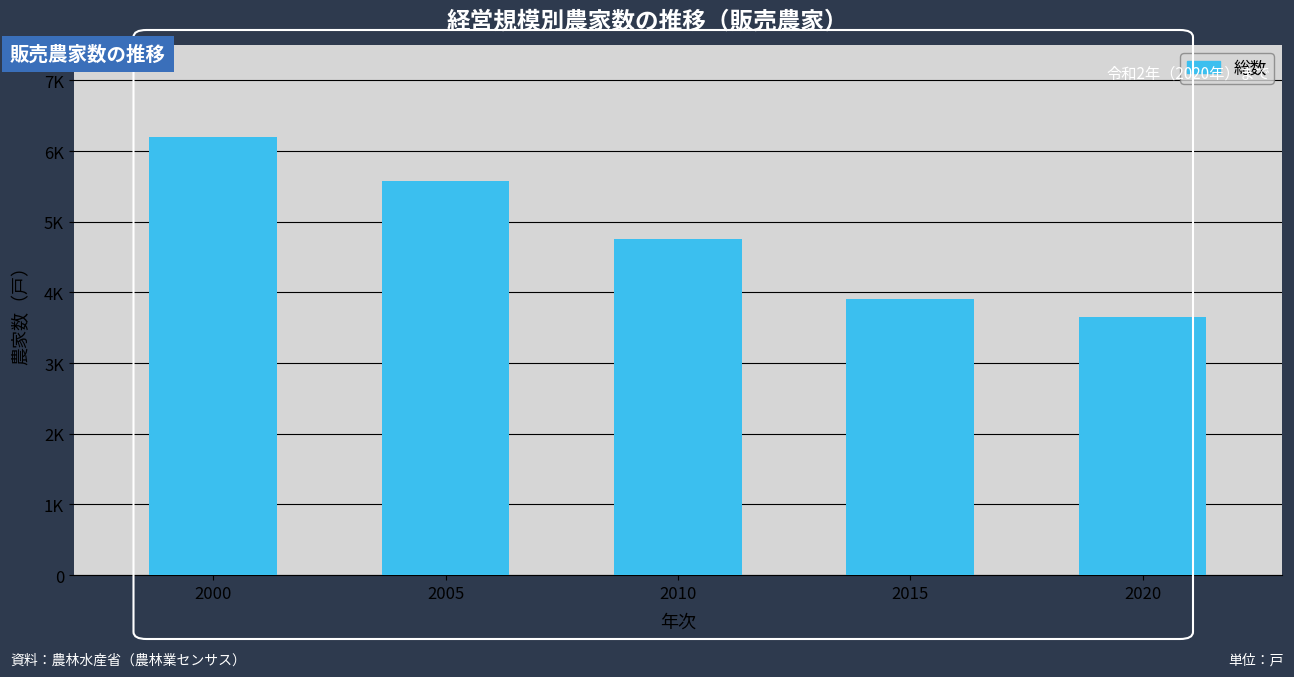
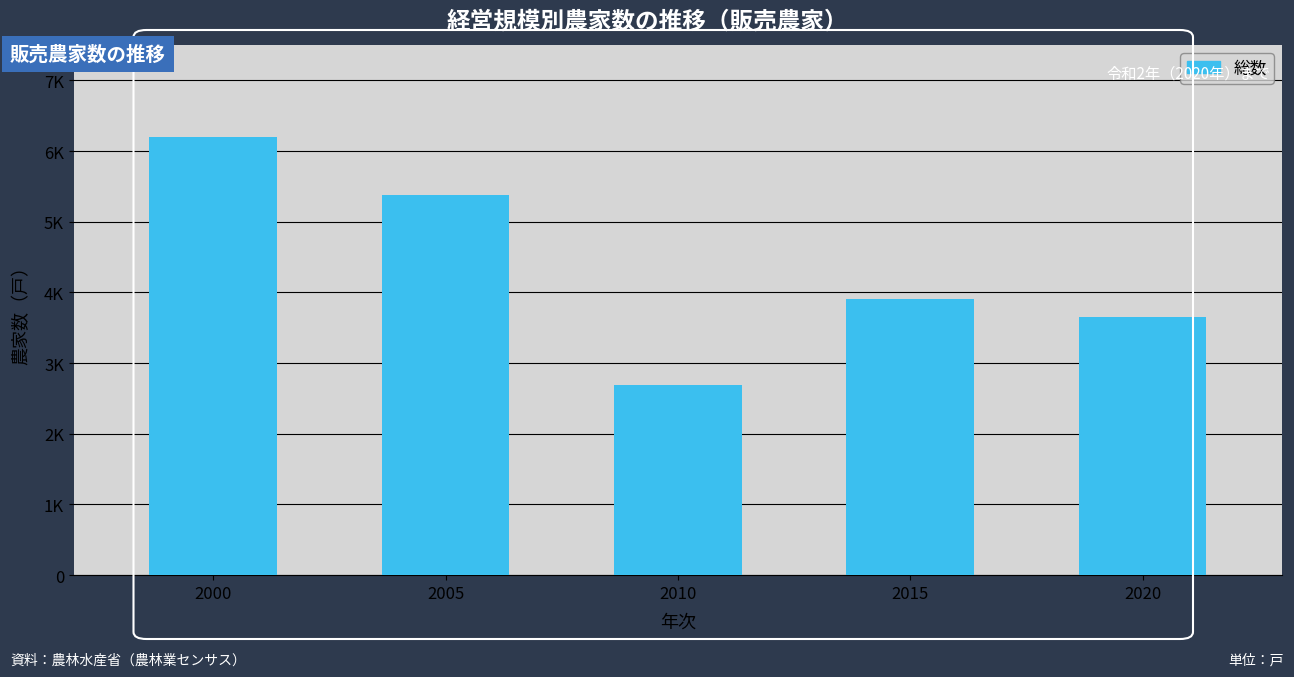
2005: 5600 -> 5400
2010: 4800 -> 2700
